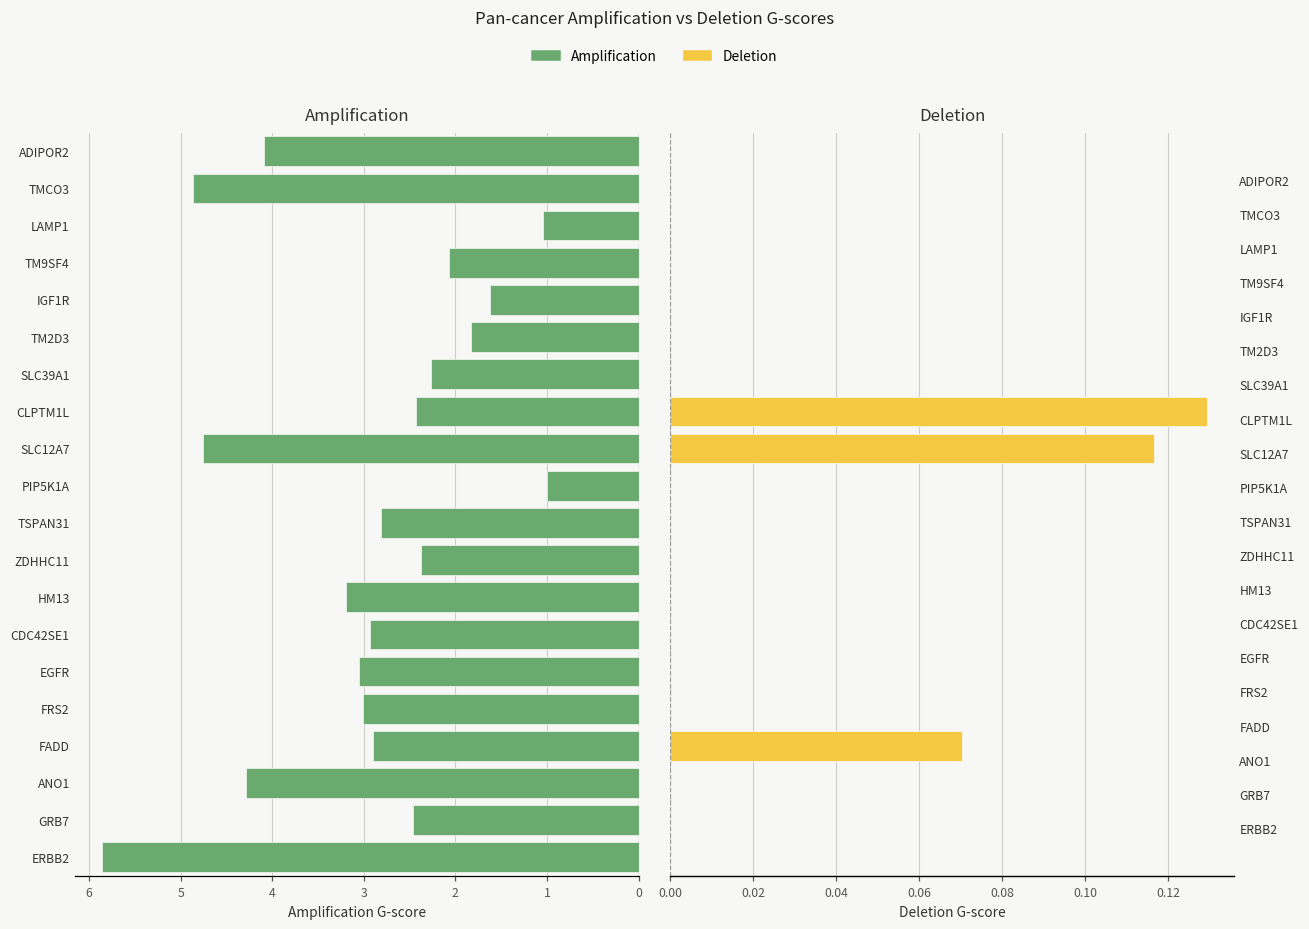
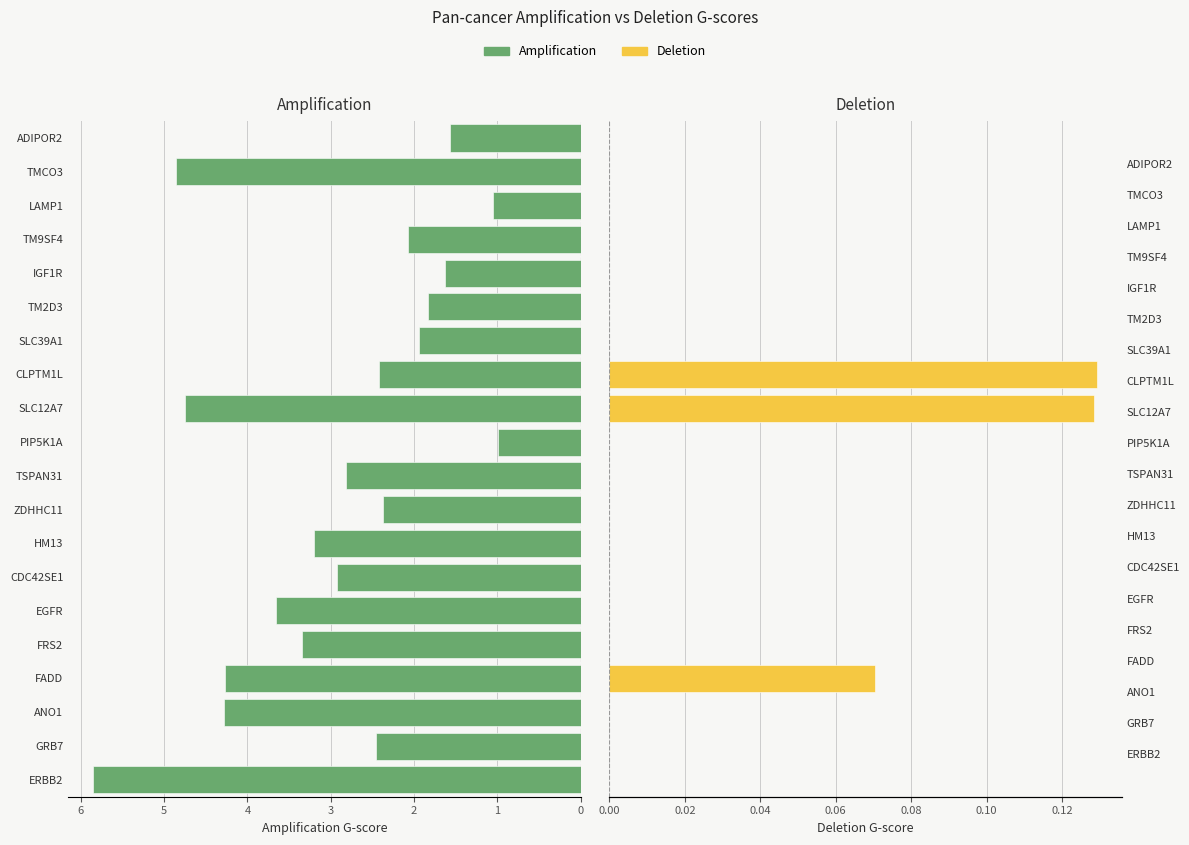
Amplification, ADIPOR2: 4.1 -> 1.6
Amplification, SLC39A1: 2.3 -> 1.9
Amplification, EGFR: 3.1 -> 3.7
Amplification, FRS2: 3.0 -> 3.3
Amplification, FADD: 2.9 -> 4.3
Deletion, SLC12A7: 0.117 -> 0.128
